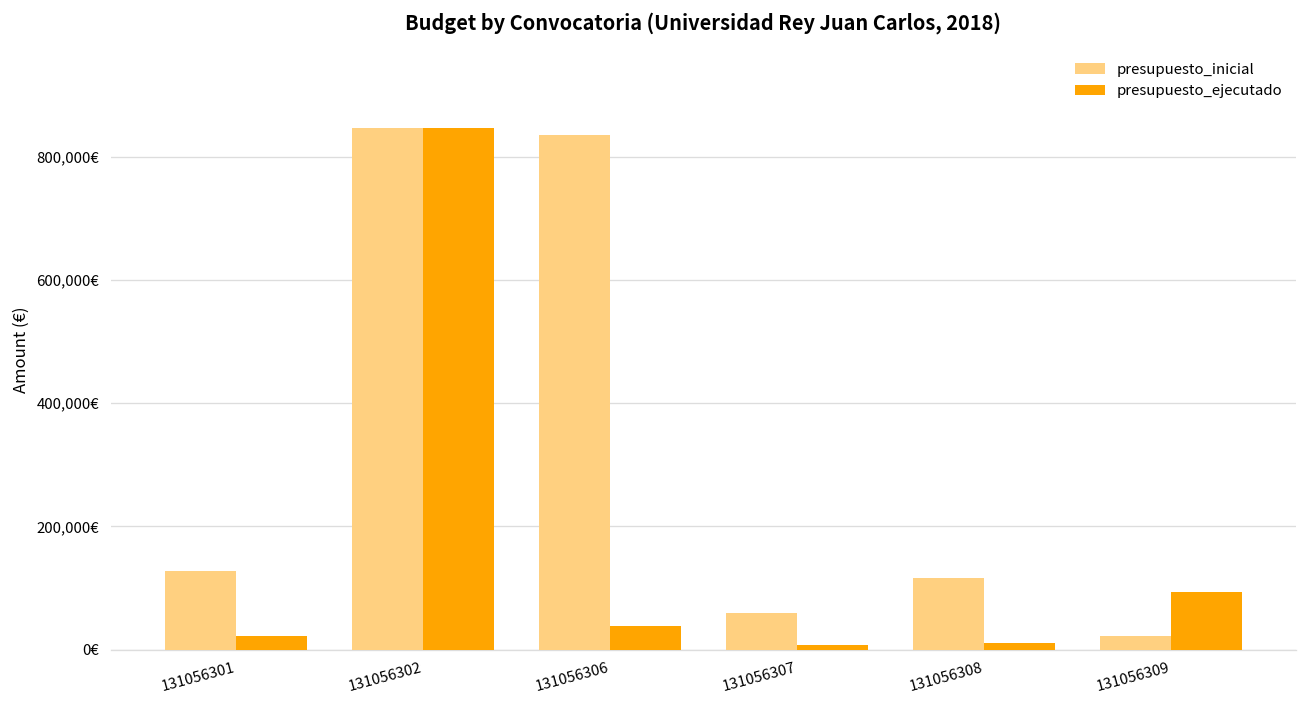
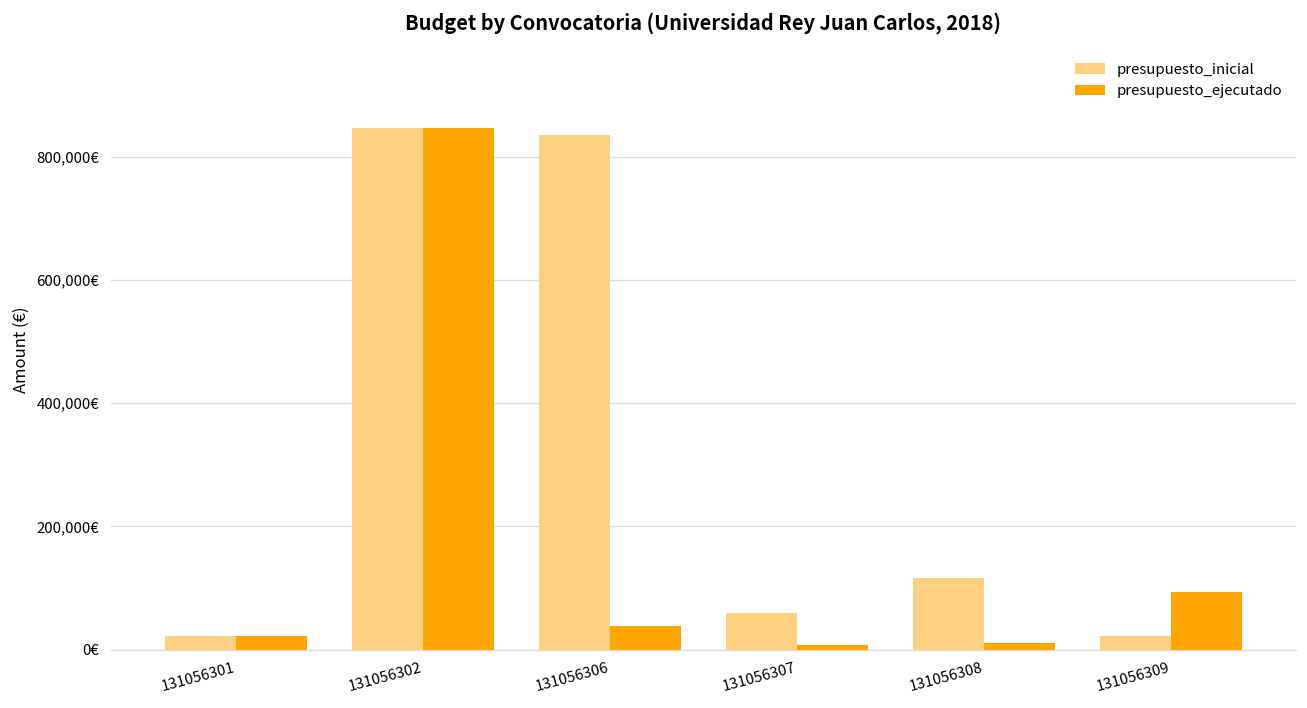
presupuesto_inicial, 131056301: 130,000€ -> 20,000€
